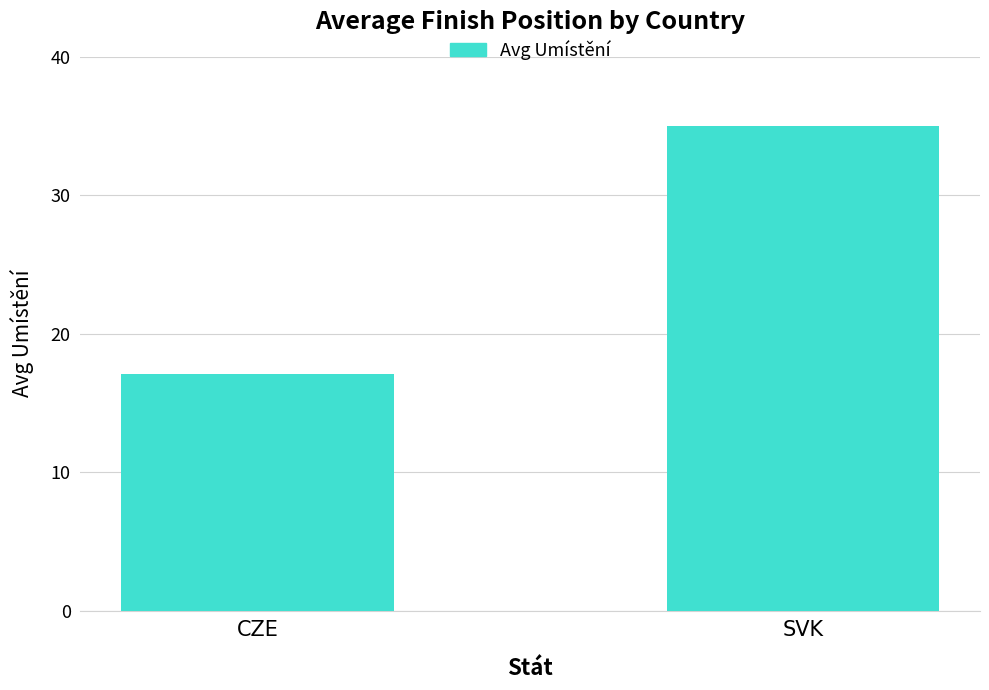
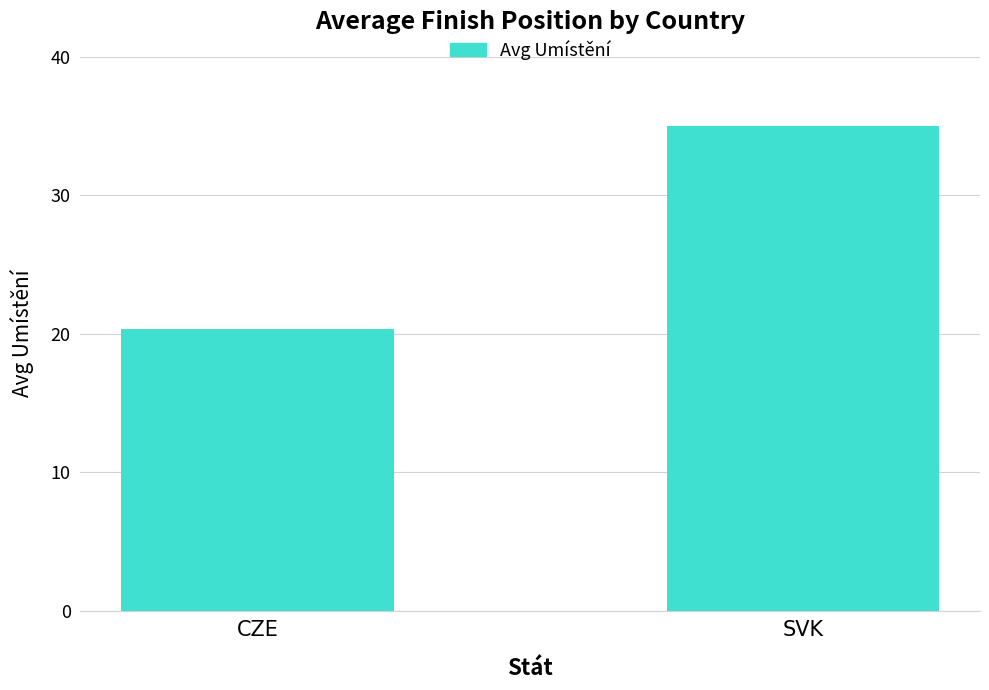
CZE: 17.1 -> 20.3
